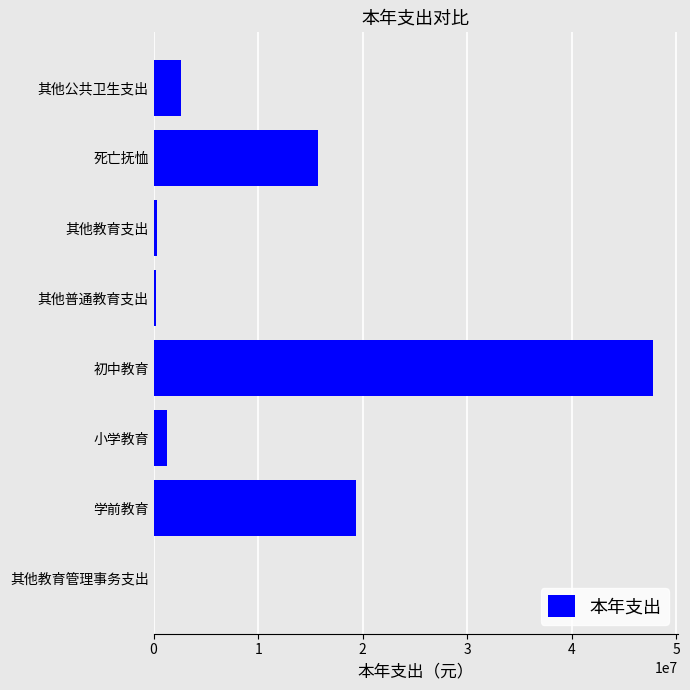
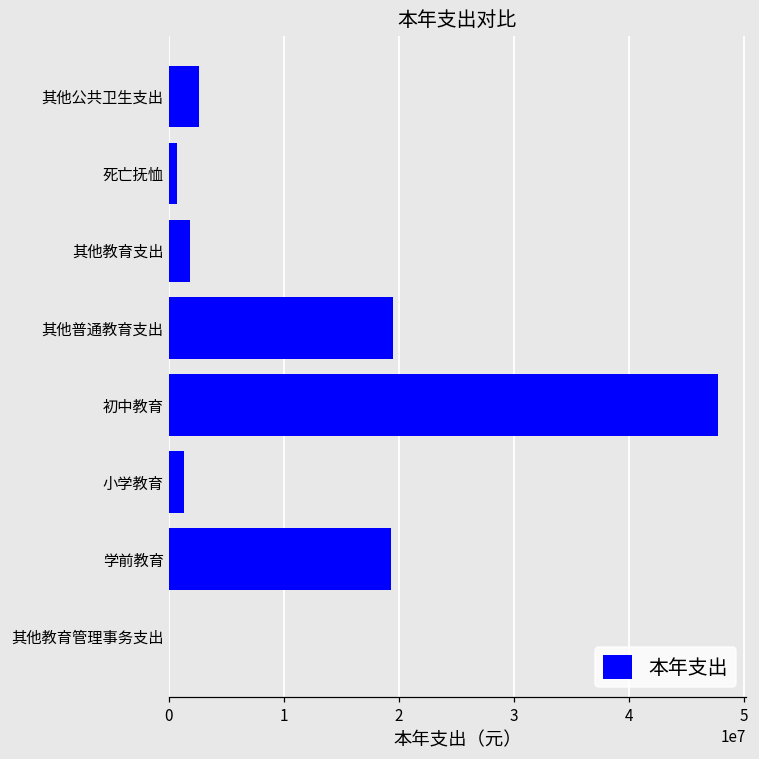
死亡抚恤: 15700000 -> 700000
其他教育支出: 300000 -> 1900000
其他普通教育支出: 300000 -> 19500000
